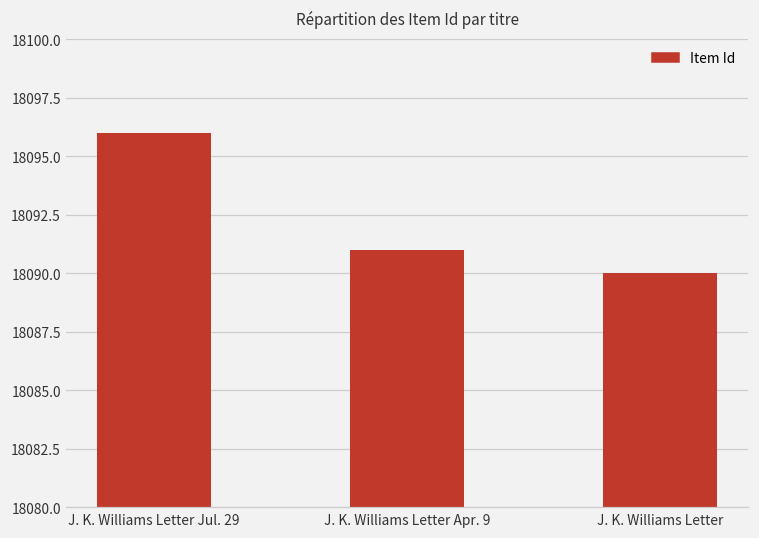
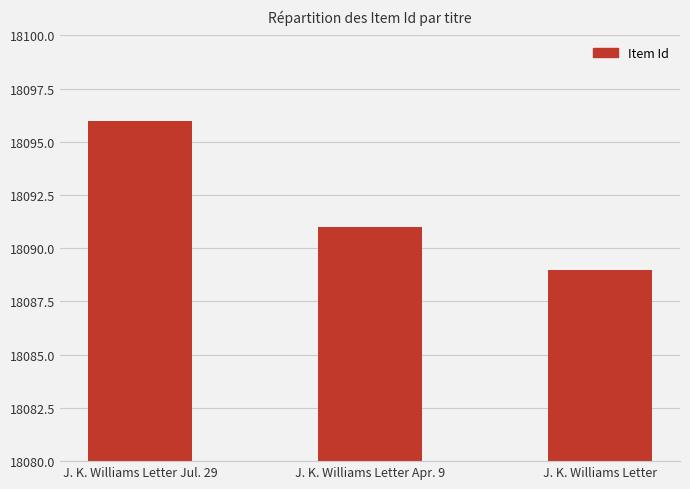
J. K. Williams Letter: 18090 -> 18089
